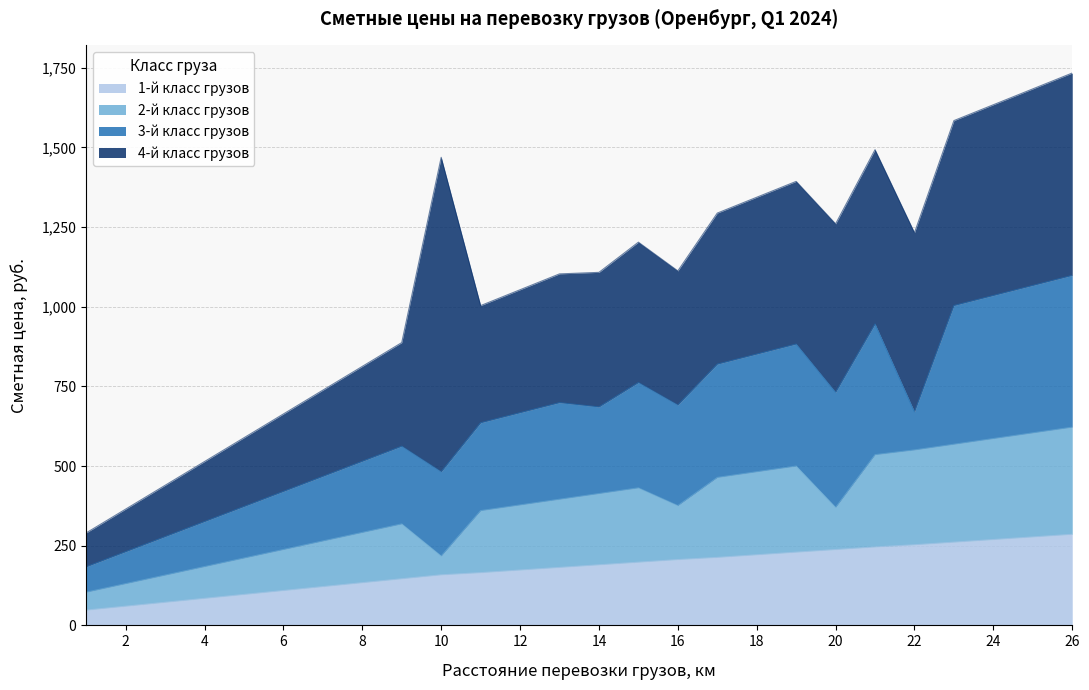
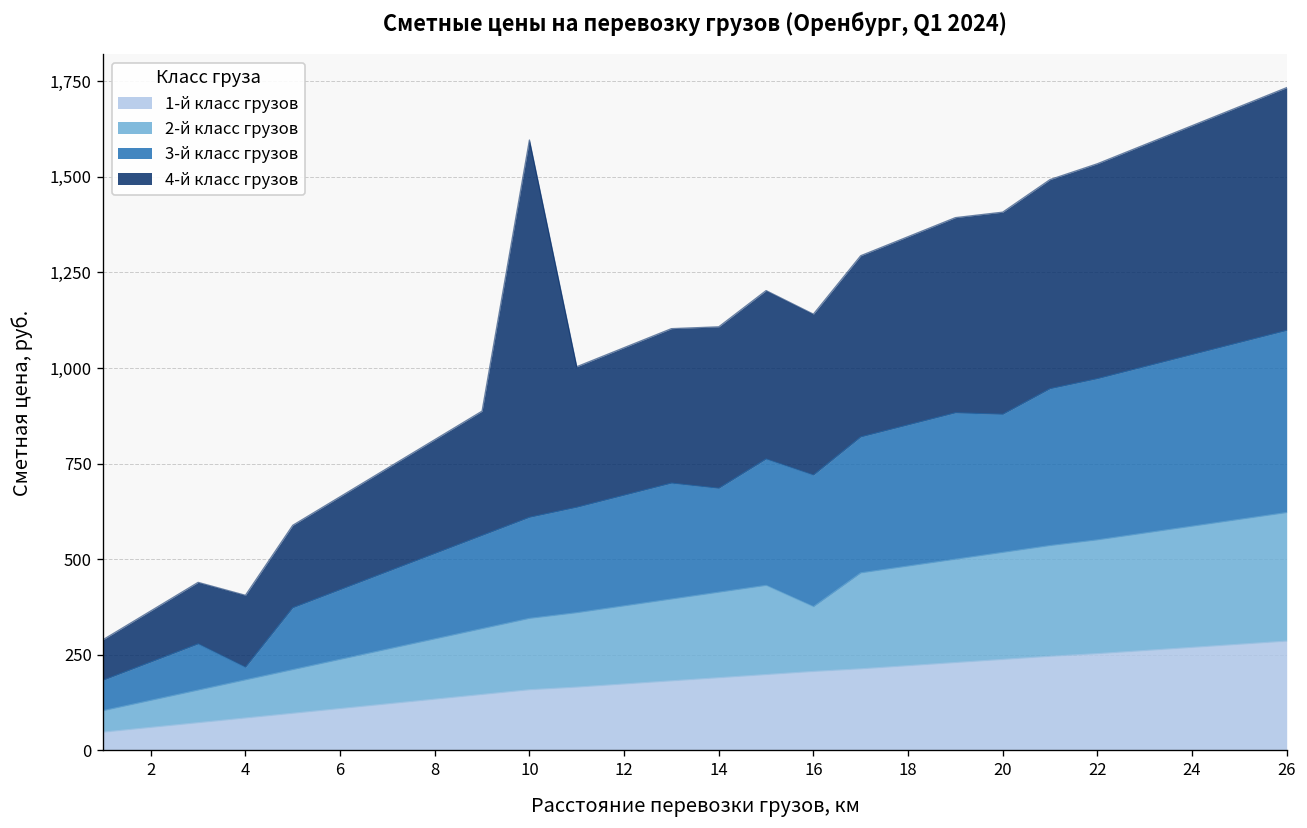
3-й класс грузов, 4: 140 -> 30
2-й класс грузов, 10: 60 -> 190
3-й класс грузов, 16: 320 -> 340
2-й класс грузов, 20: 130 -> 280
3-й класс грузов, 22: 120 -> 420
